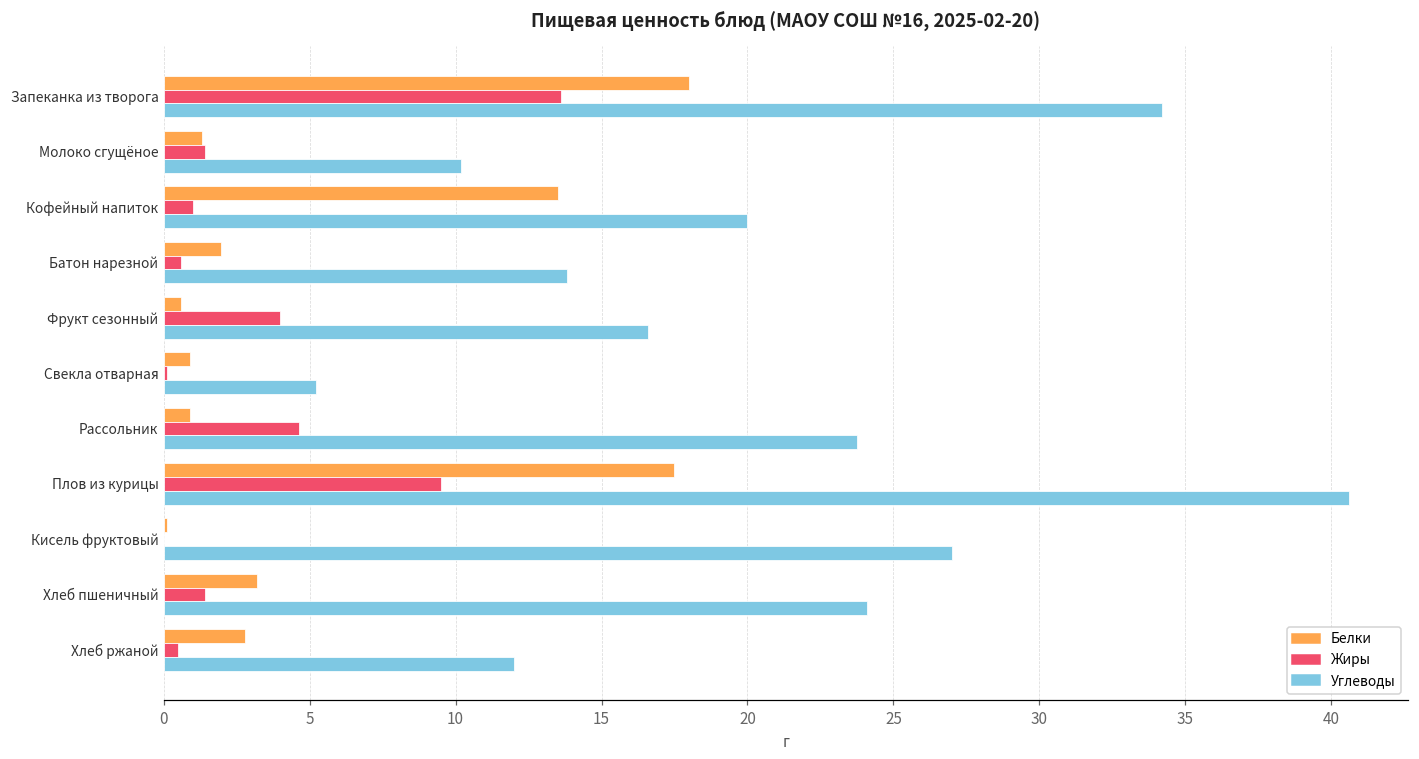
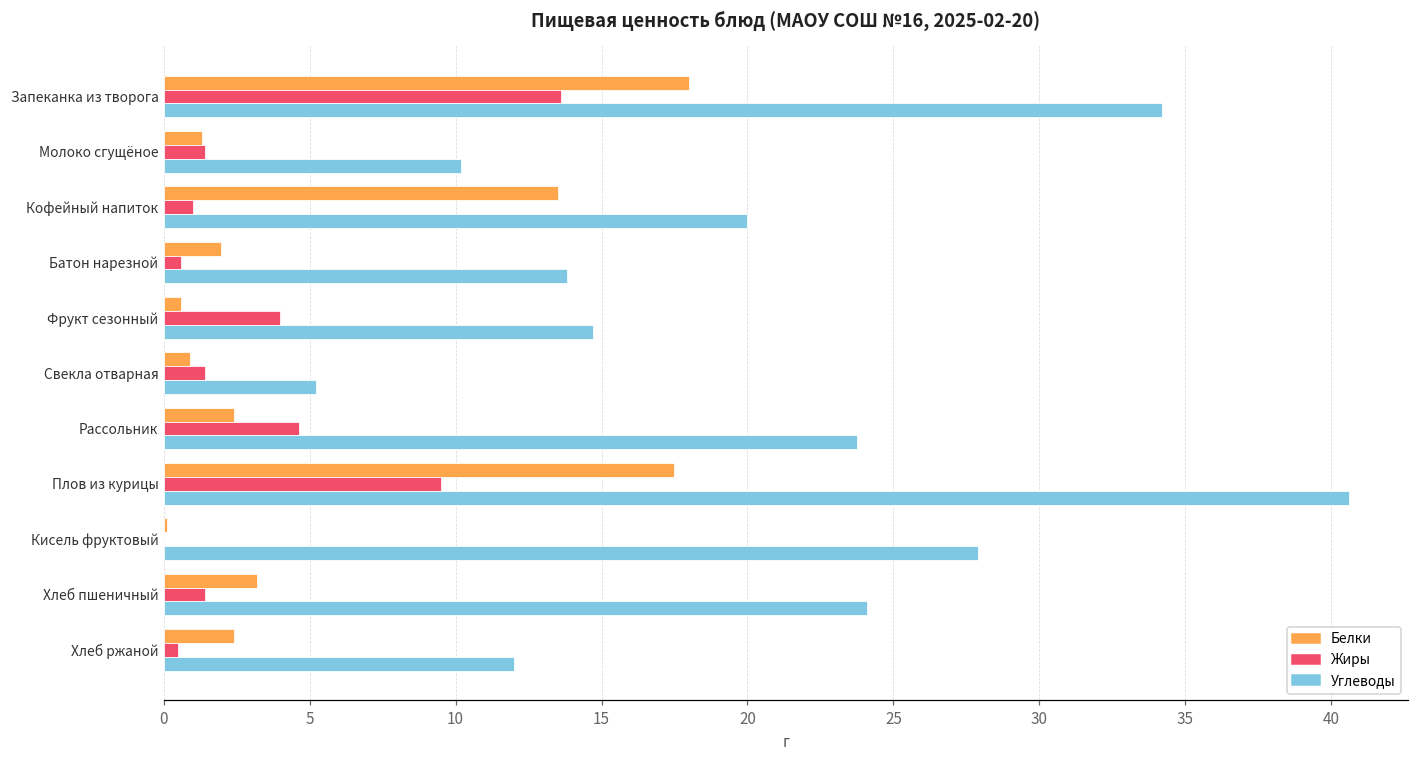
Углеводы, Фрукт сезонный: 16.6 -> 14.7
Жиры, Свекла отварная: 0.1 -> 1.4
Белки, Рассольник: 0.9 -> 2.4
Углеводы, Кисель фруктовый: 27.0 -> 27.9
Белки, Хлеб ржаной: 2.8 -> 2.4
